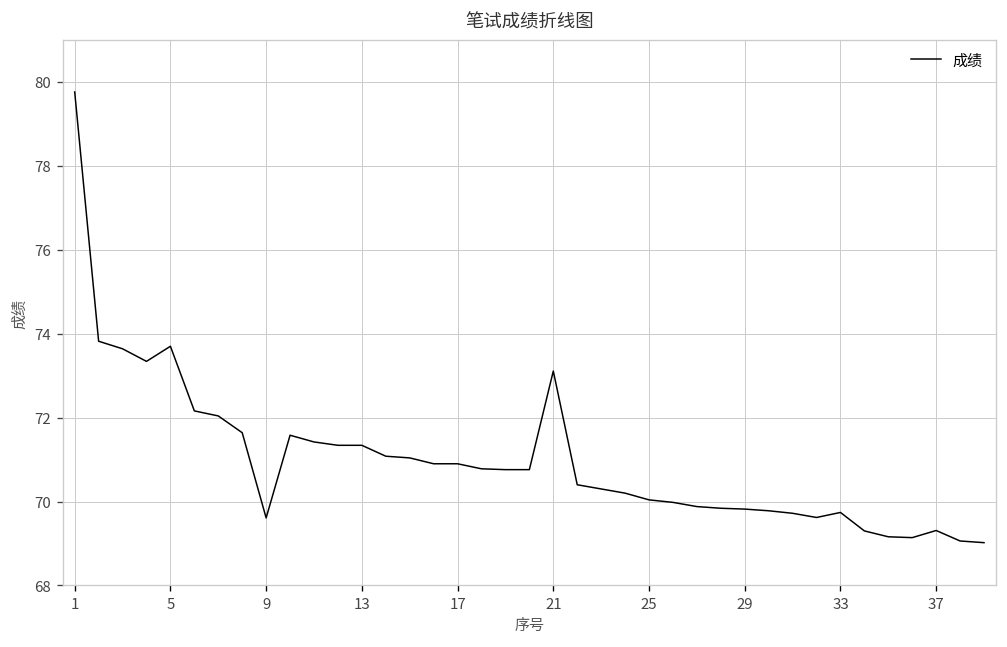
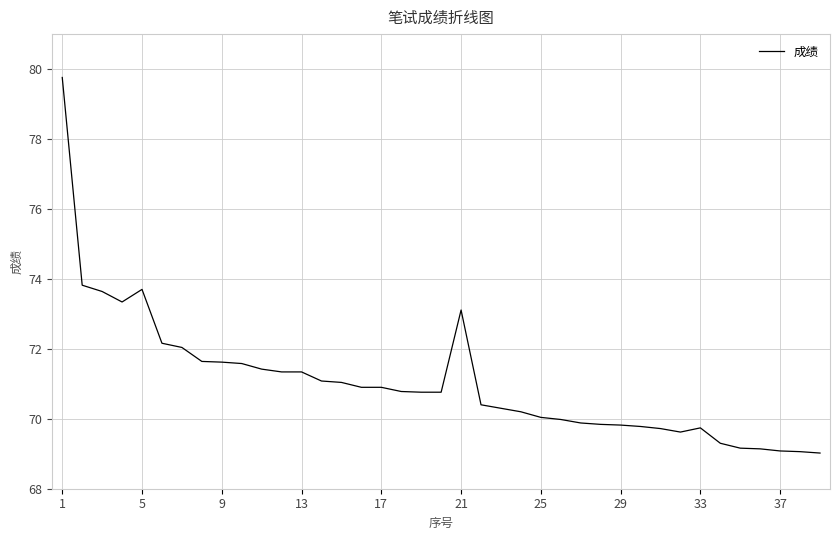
9: 69.6 -> 71.6
37: 69.3 -> 69.1
